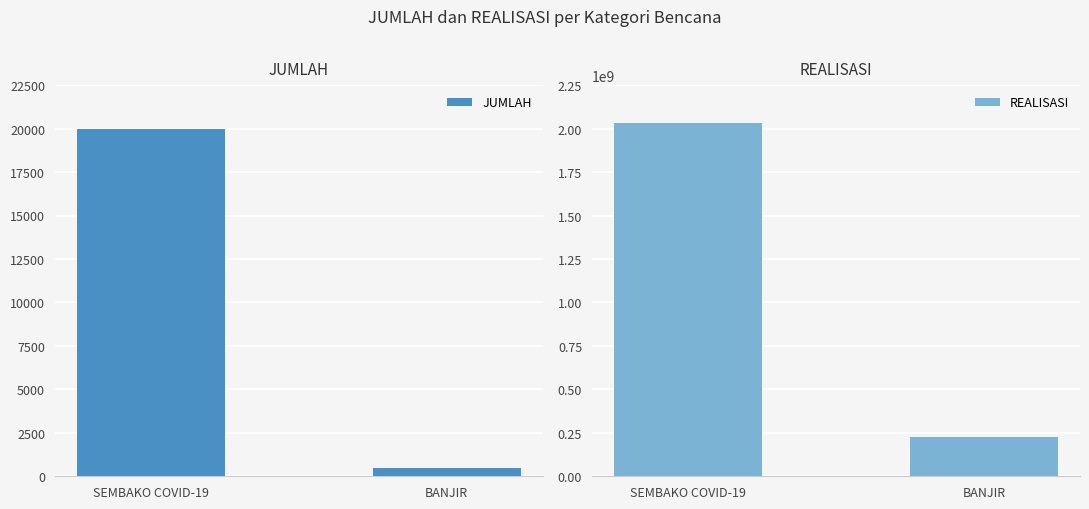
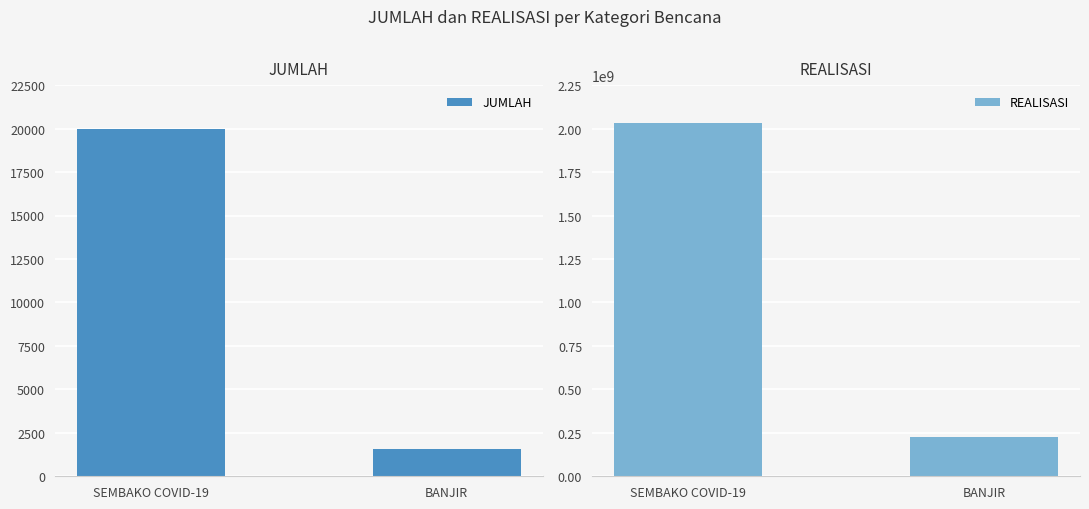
JUMLAH, BANJIR: 500 -> 1500
